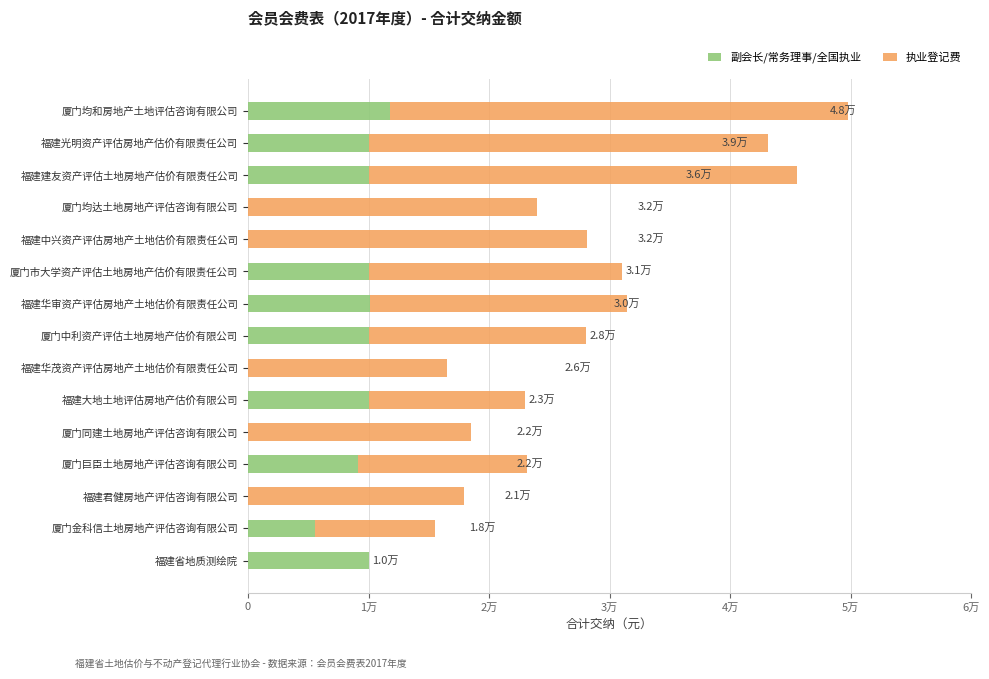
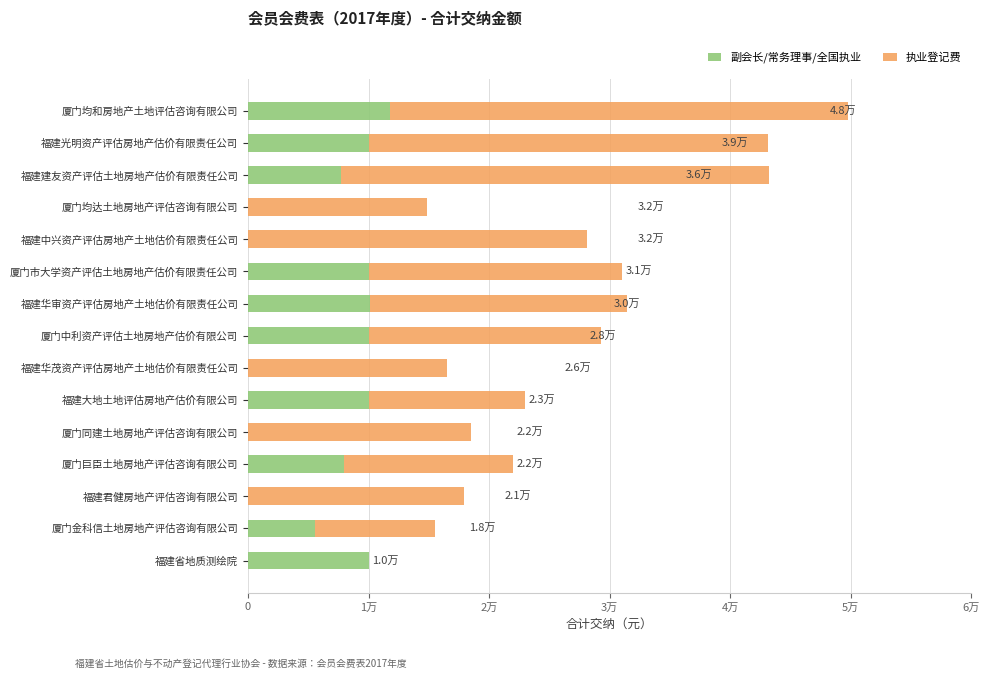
副会长/常务理事/全国执业, 福建建友资产评估土地房地产估价有限责任公司: 1.00万 -> 0.77万
执业登记费, 厦门均达土地房地产评估咨询有限公司: 2.40万 -> 1.48万
执业登记费, 厦门中利资产评估土地房地产估价有限公司: 1.80万 -> 1.93万
副会长/常务理事/全国执业, 厦门巨臣土地房地产评估咨询有限公司: 0.91万 -> 0.80万
